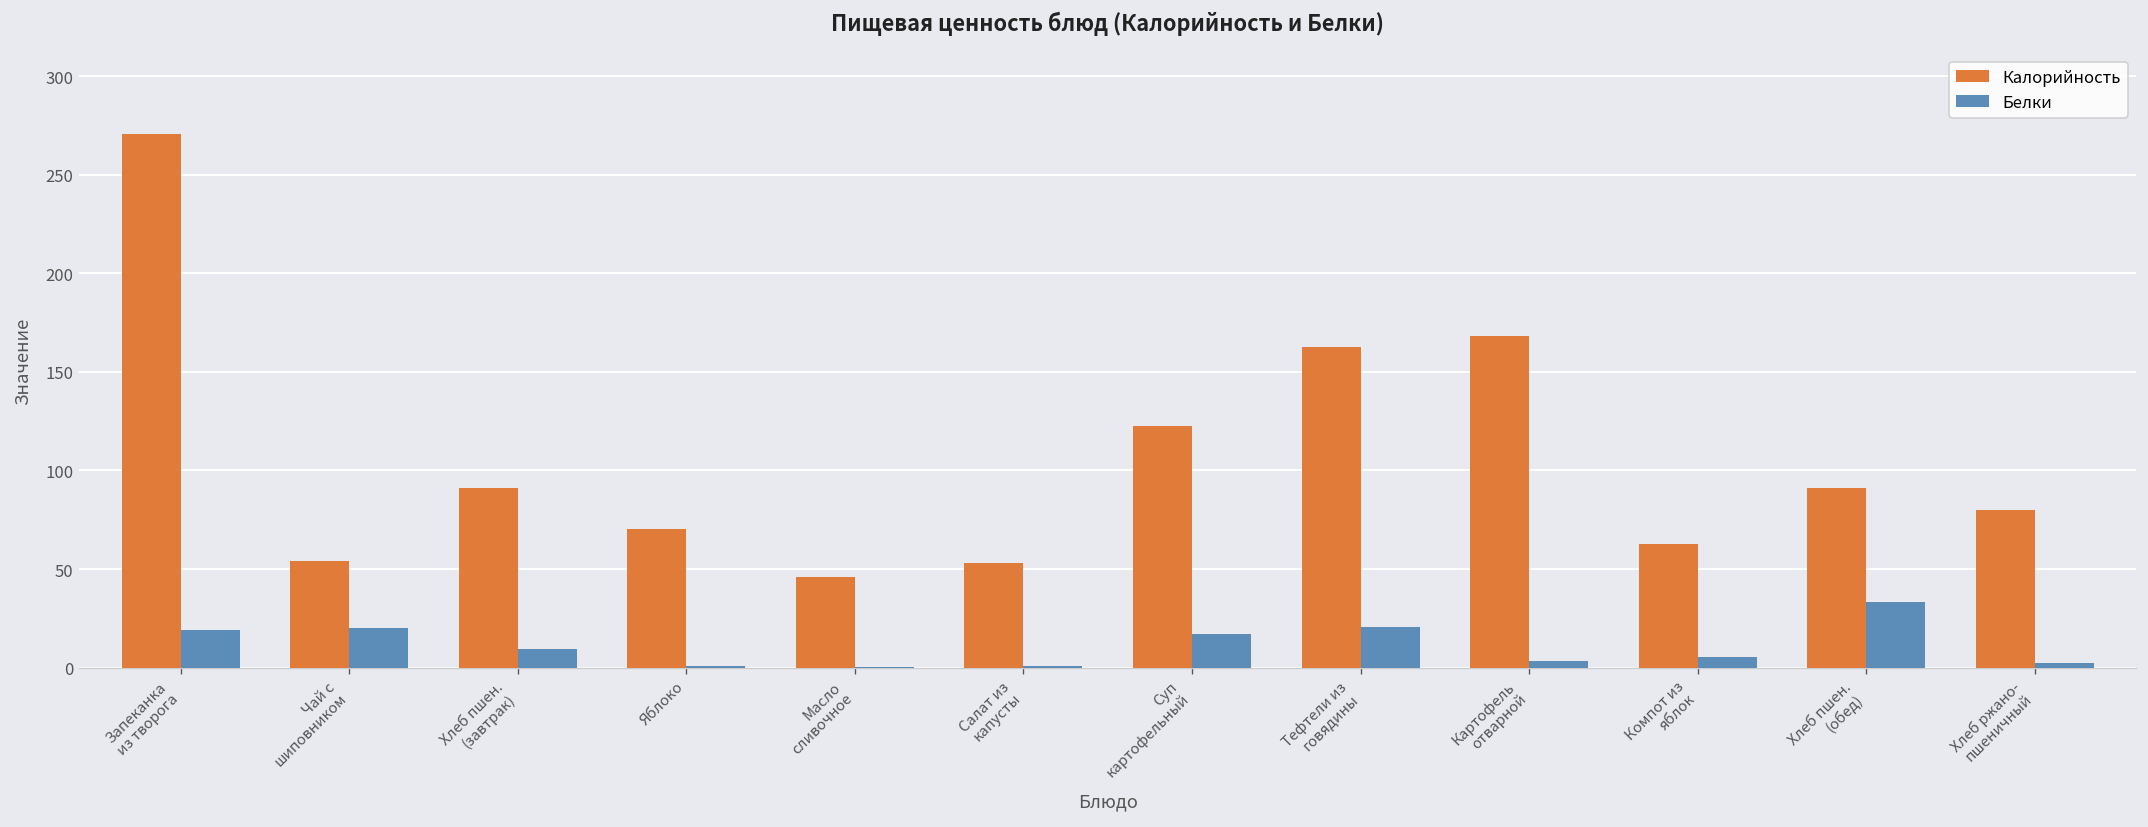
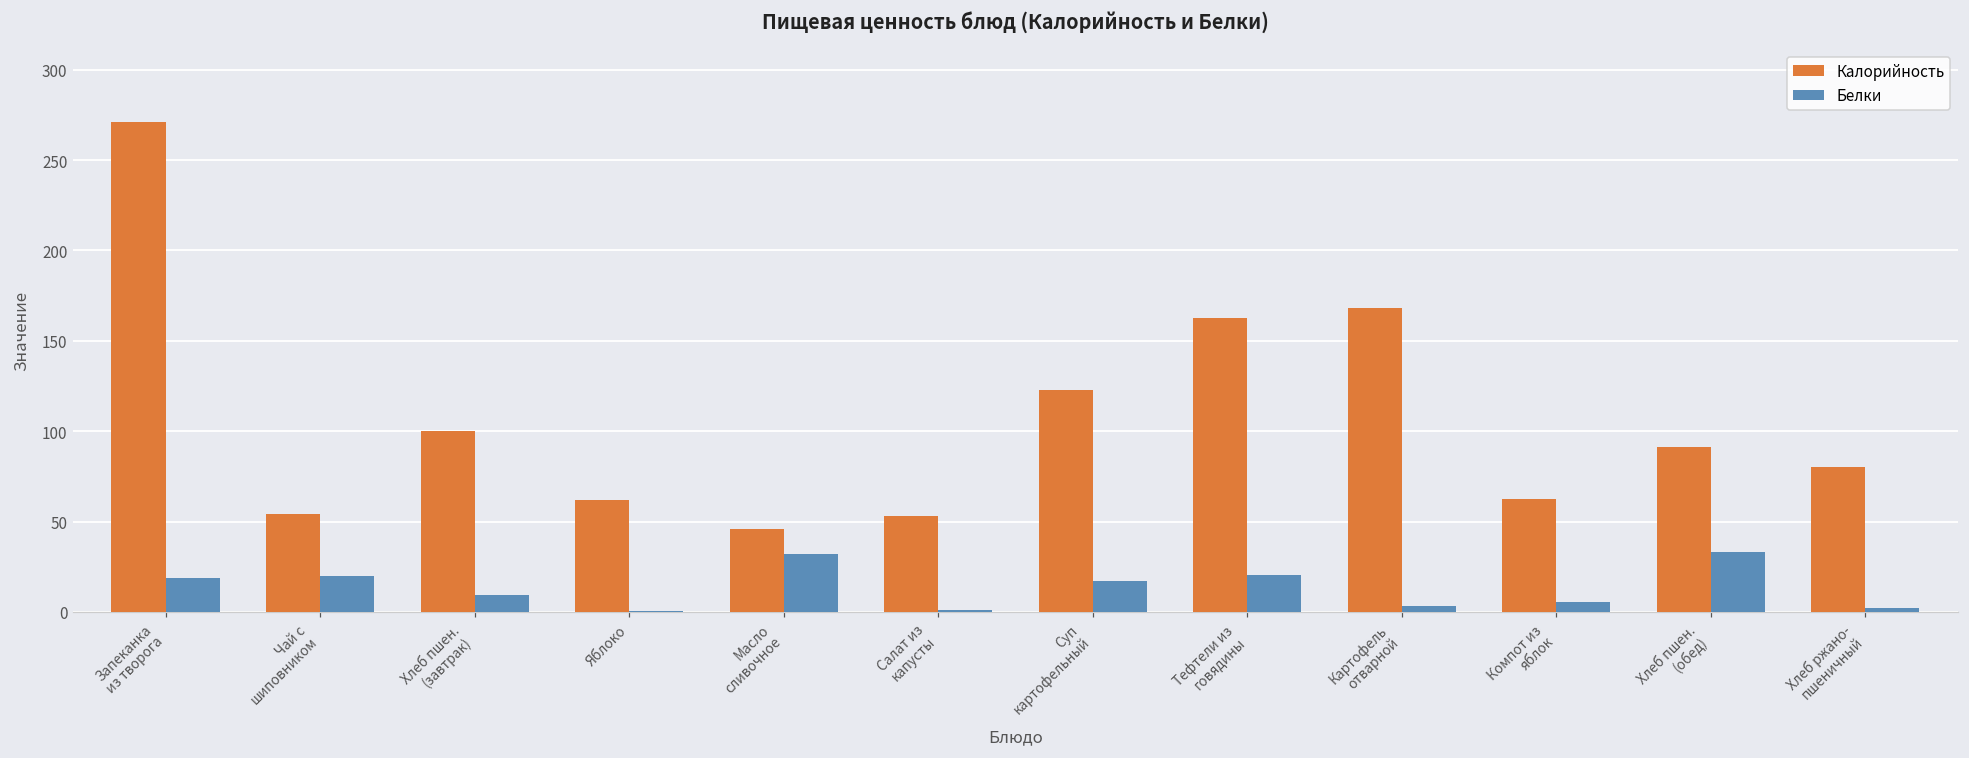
Калорийность, Хлеб пшен. (завтрак): 91 -> 100
Калорийность, Яблоко: 71 -> 62
Белки, Масло сливочное: 0 -> 32
